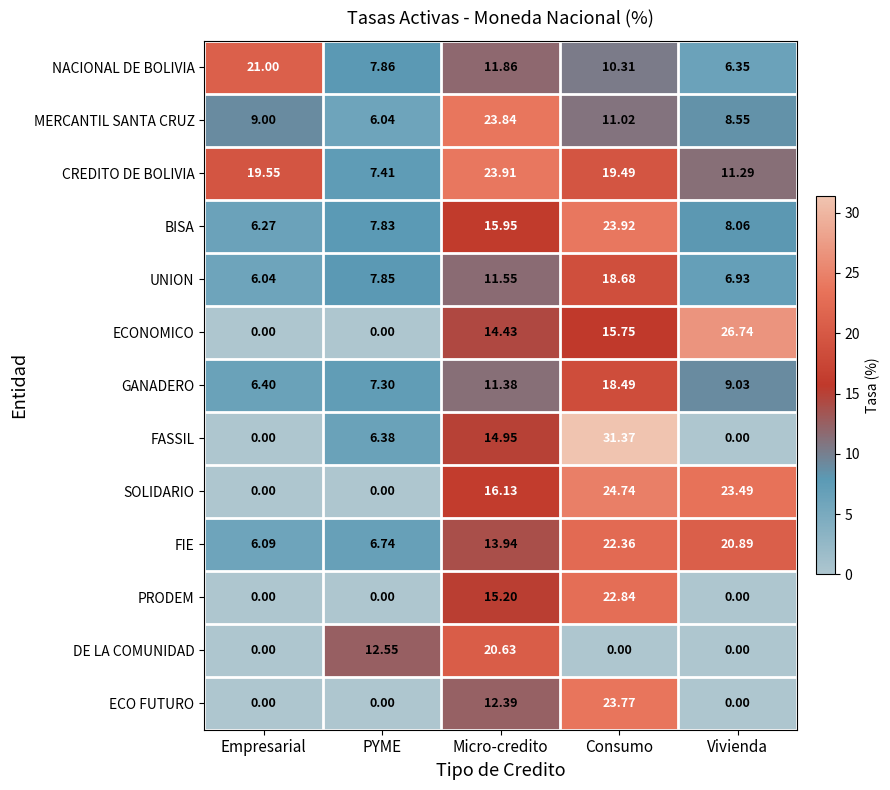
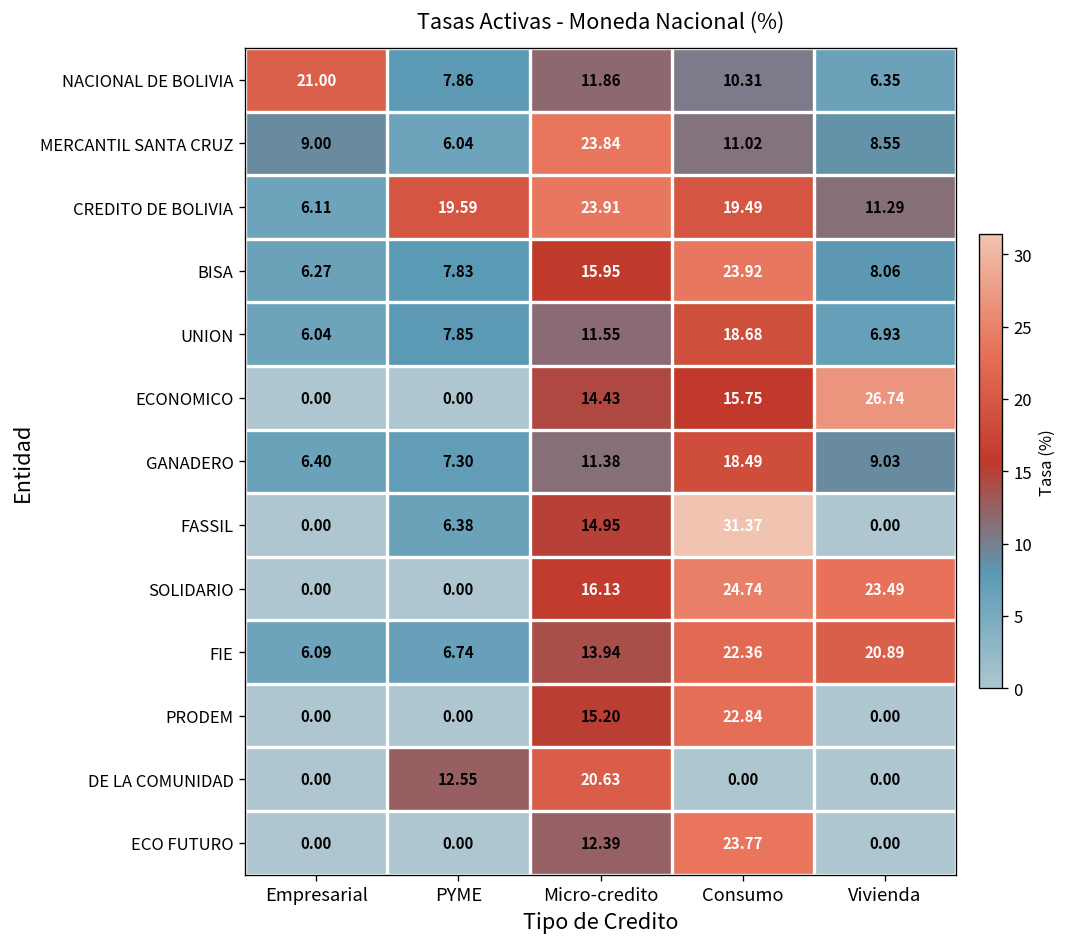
CREDITO DE BOLIVIA, Empresarial: 19.55 -> 6.11
CREDITO DE BOLIVIA, PYME: 7.41 -> 19.59
